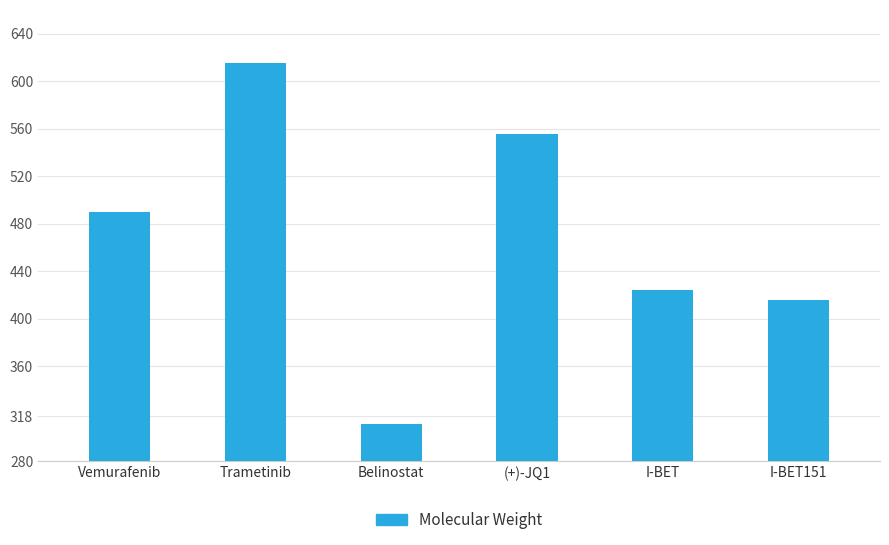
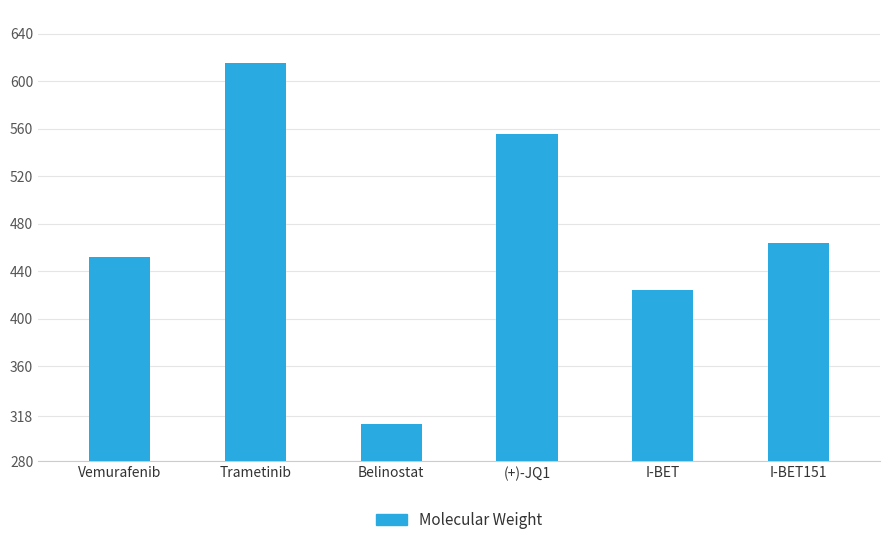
Vemurafenib: 490 -> 452
I-BET151: 415 -> 464
